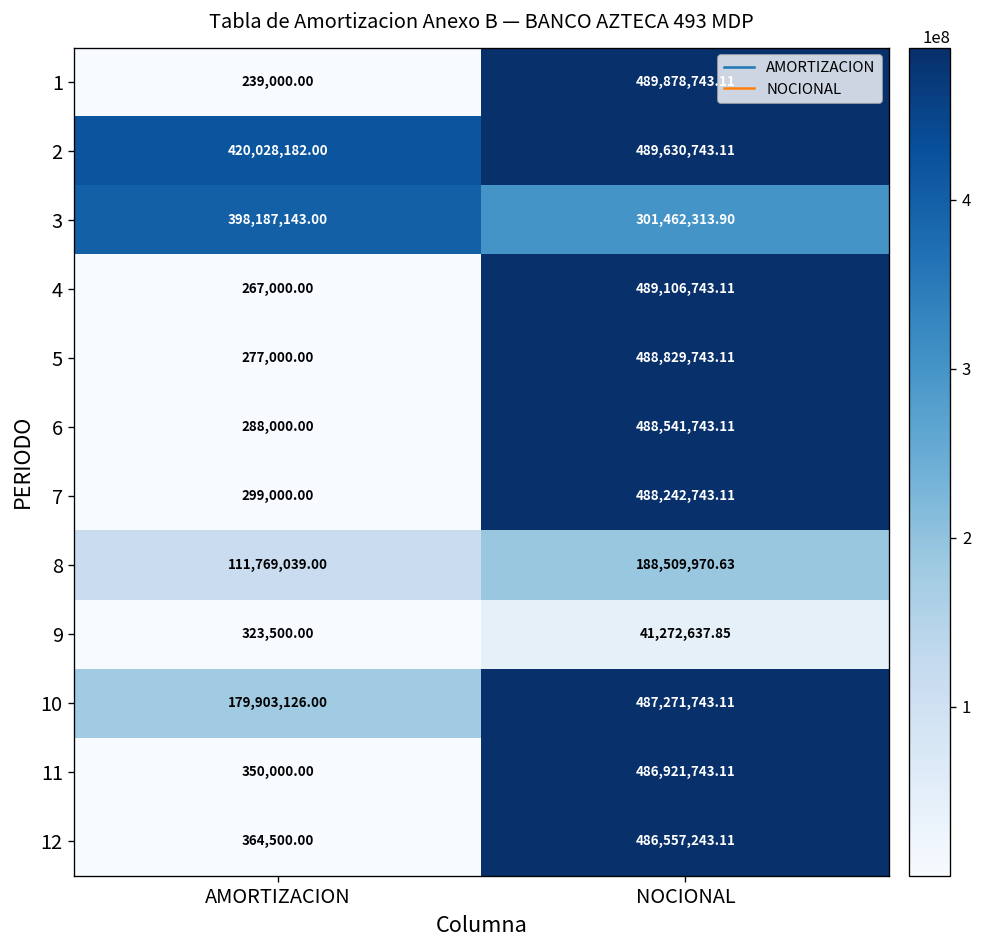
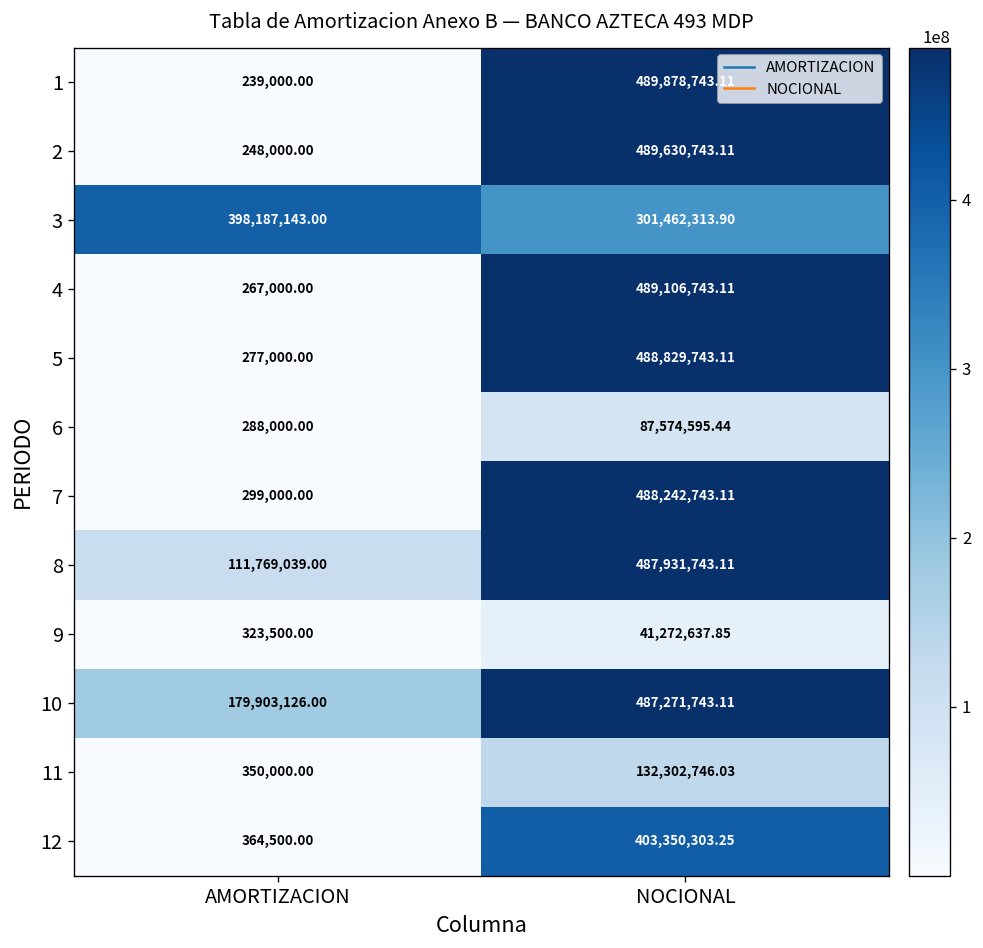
2, AMORTIZACION: 420,028,182.00 -> 248,000.00
6, NOCIONAL: 488,541,743.11 -> 87,574,595.44
8, NOCIONAL: 188,509,970.63 -> 487,931,743.11
11, NOCIONAL: 486,921,743.11 -> 132,302,746.03
12, NOCIONAL: 486,557,243.11 -> 403,350,303.25
